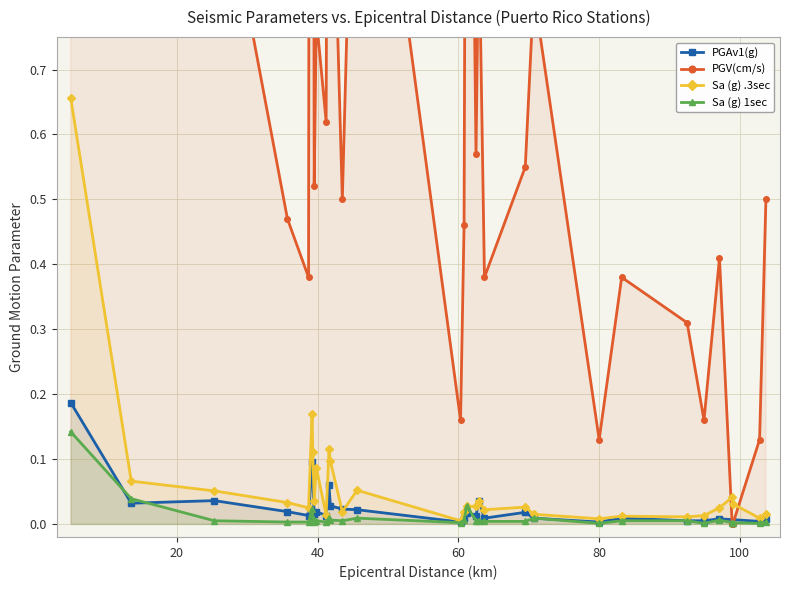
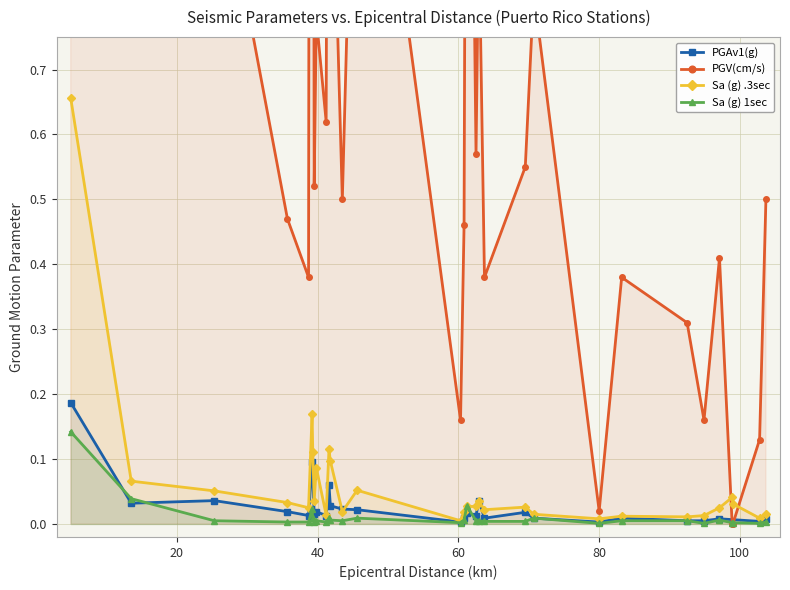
PGV(cm/s), 80: 0.13 -> 0.02
